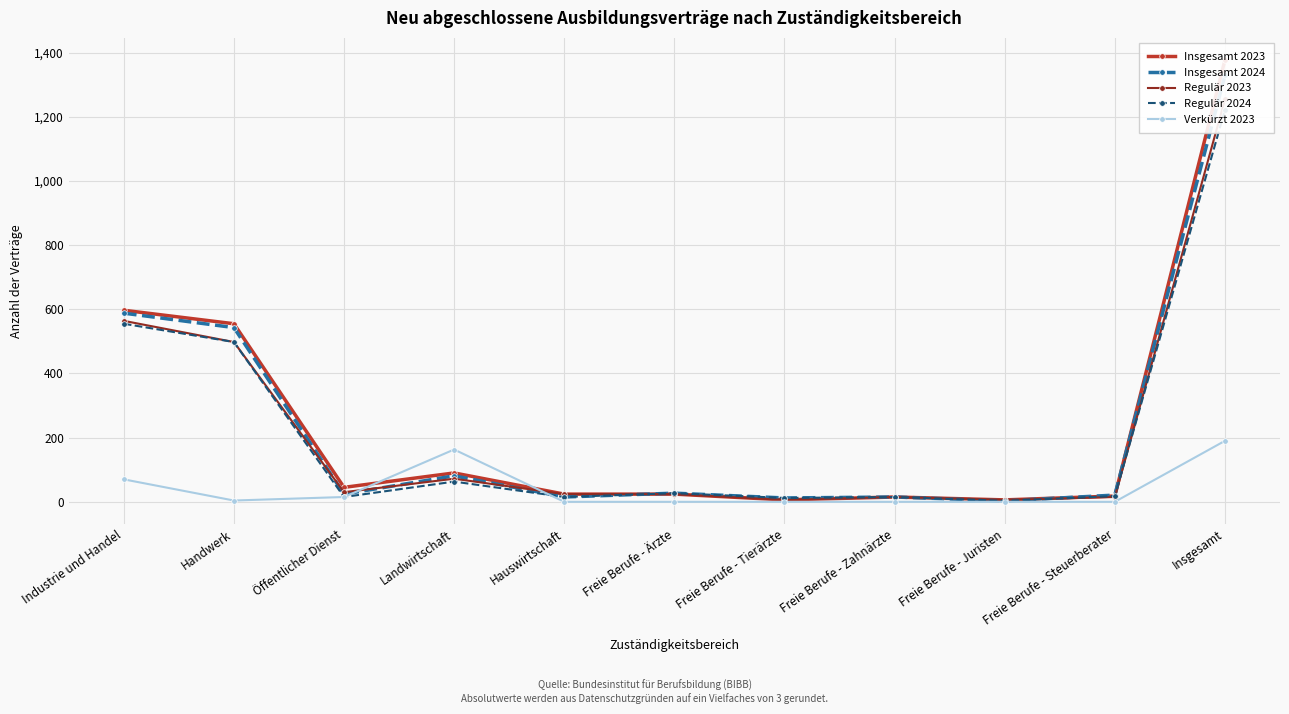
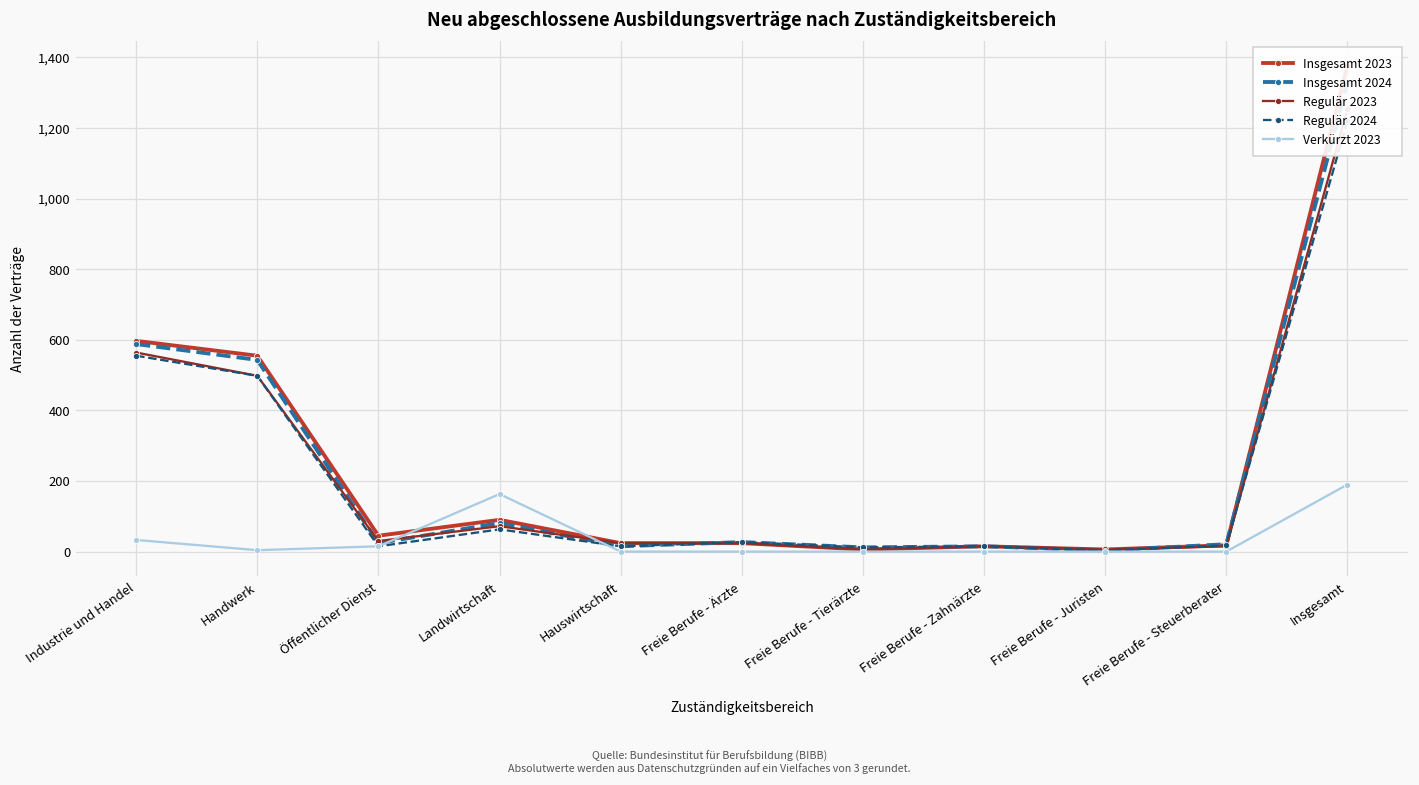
Verkürzt 2023, Industrie und Handel: 70 -> 30
